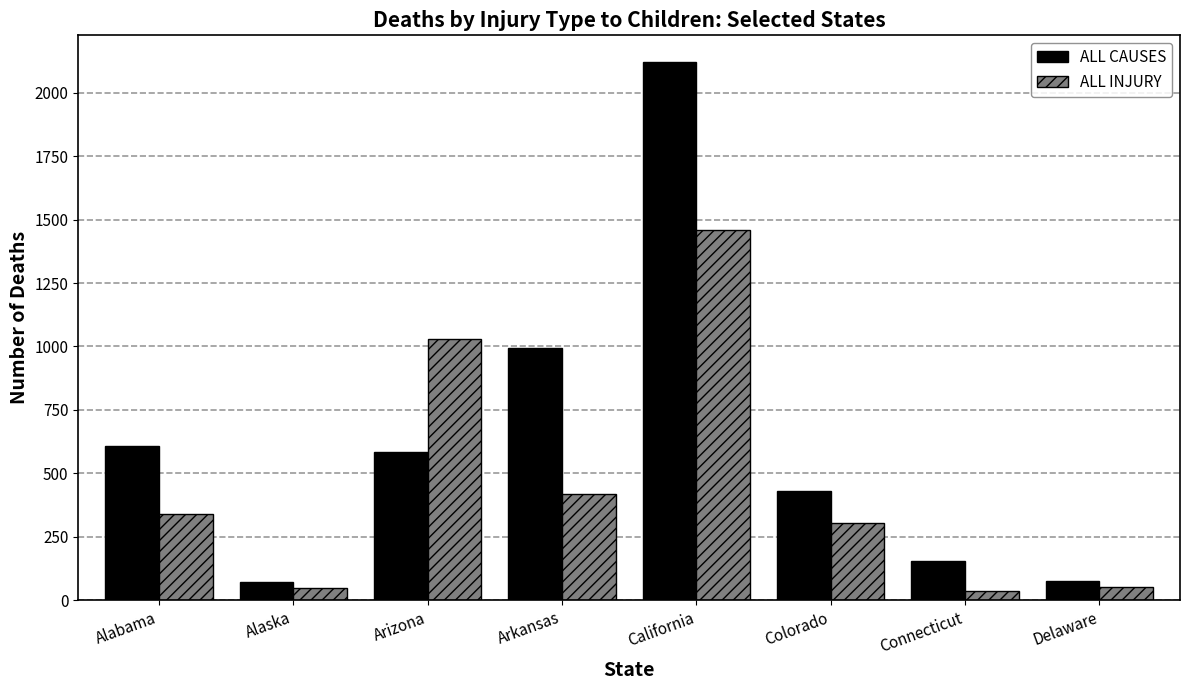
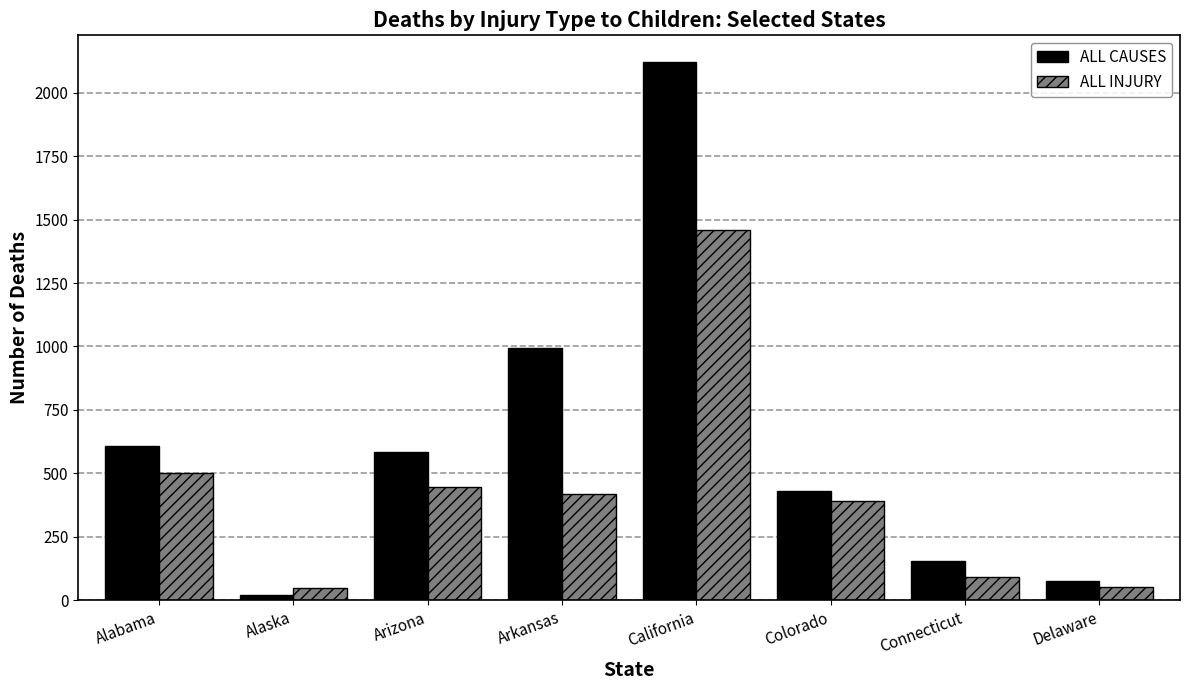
ALL INJURY, Alabama: 340 -> 500
ALL CAUSES, Alaska: 70 -> 20
ALL INJURY, Arizona: 1030 -> 450
ALL INJURY, Colorado: 300 -> 390
ALL INJURY, Connecticut: 40 -> 90
